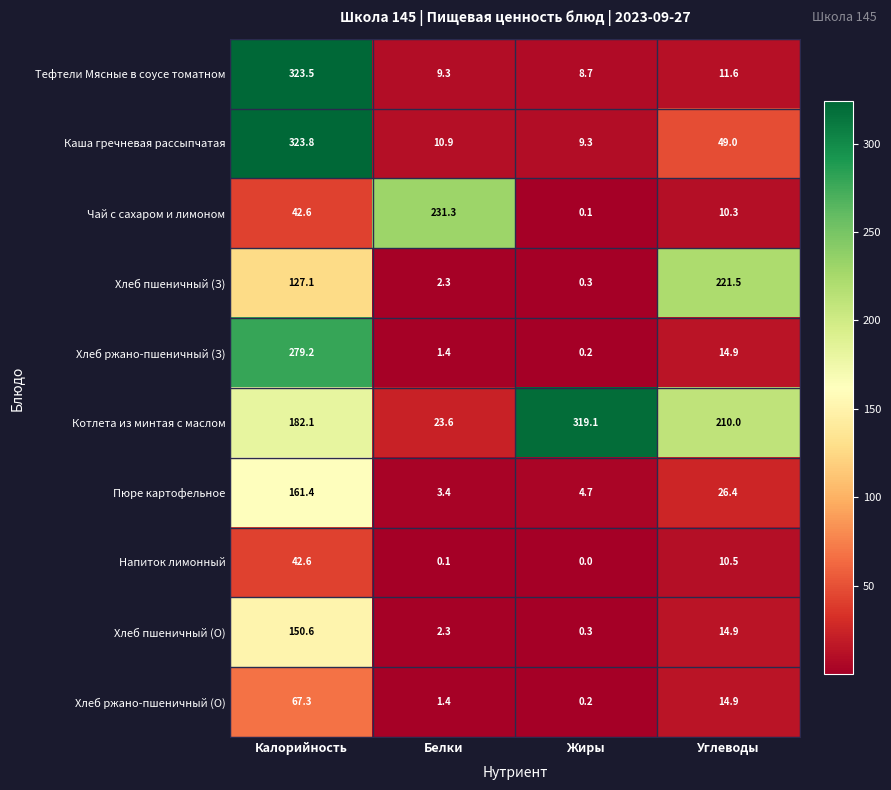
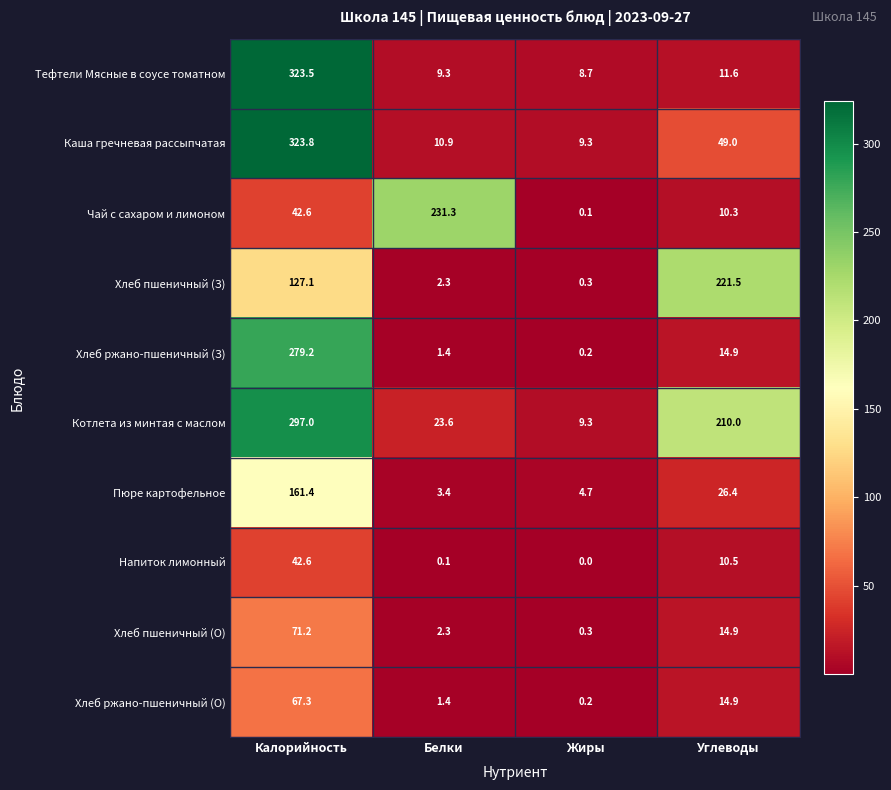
Котлета из минтая с маслом, Калорийность: 182.1 -> 297.0
Котлета из минтая с маслом, Жиры: 319.1 -> 9.3
Хлеб пшеничный (О), Калорийность: 150.6 -> 71.2
